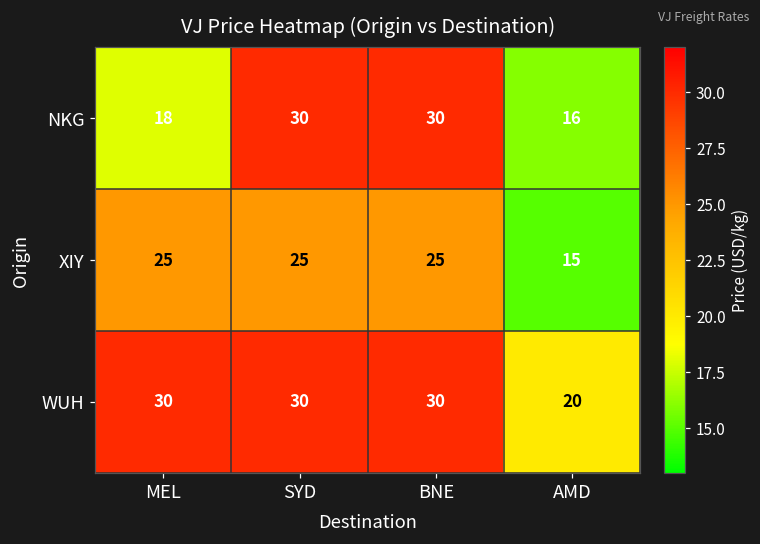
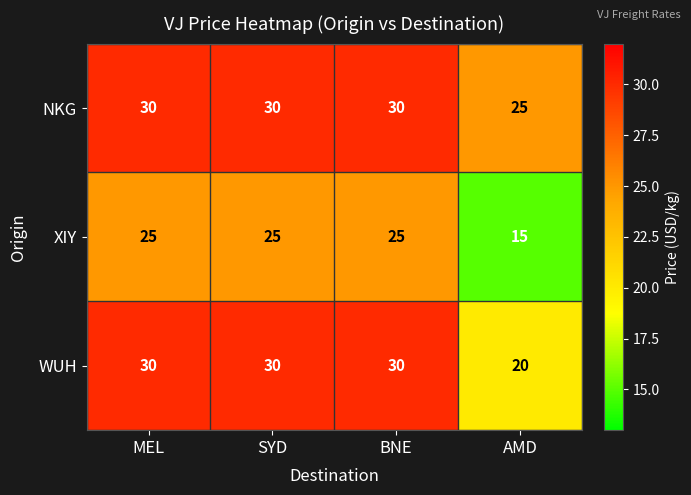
NKG, MEL: 18 -> 30
NKG, AMD: 16 -> 25
